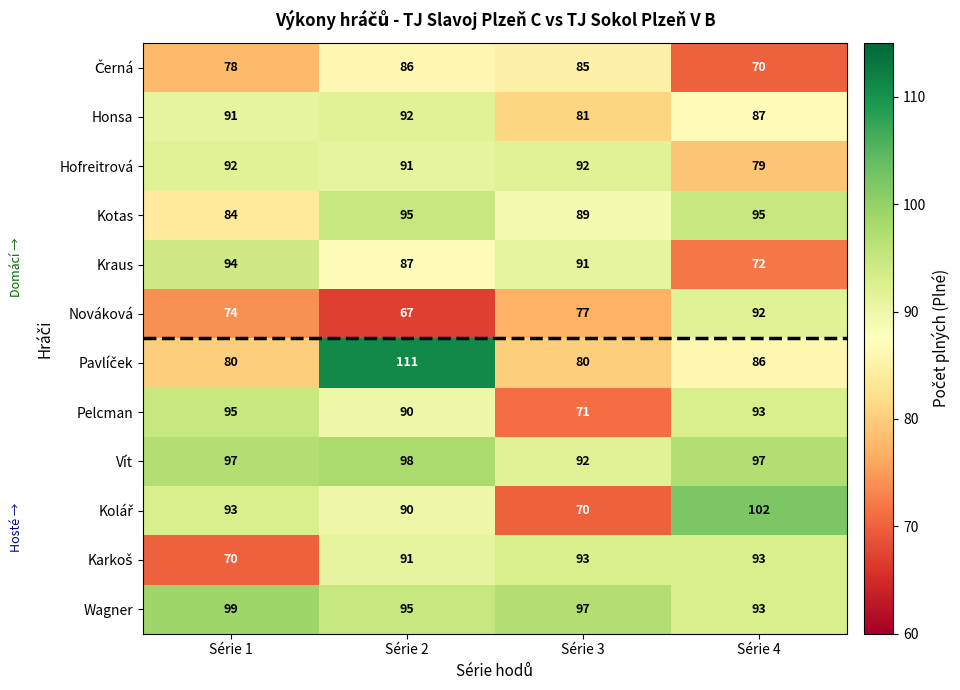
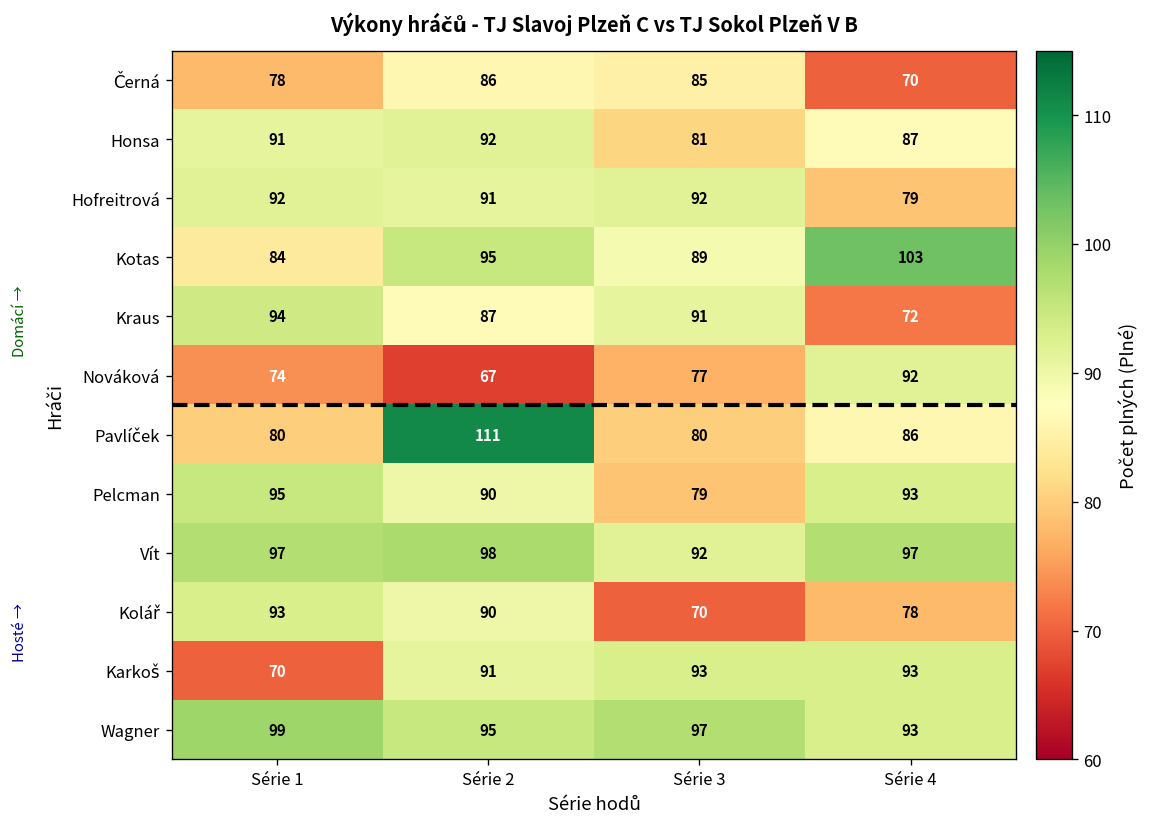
Kotas, Série 4: 95 -> 103
Pelcman, Série 3: 71 -> 79
Kolář, Série 4: 102 -> 78
